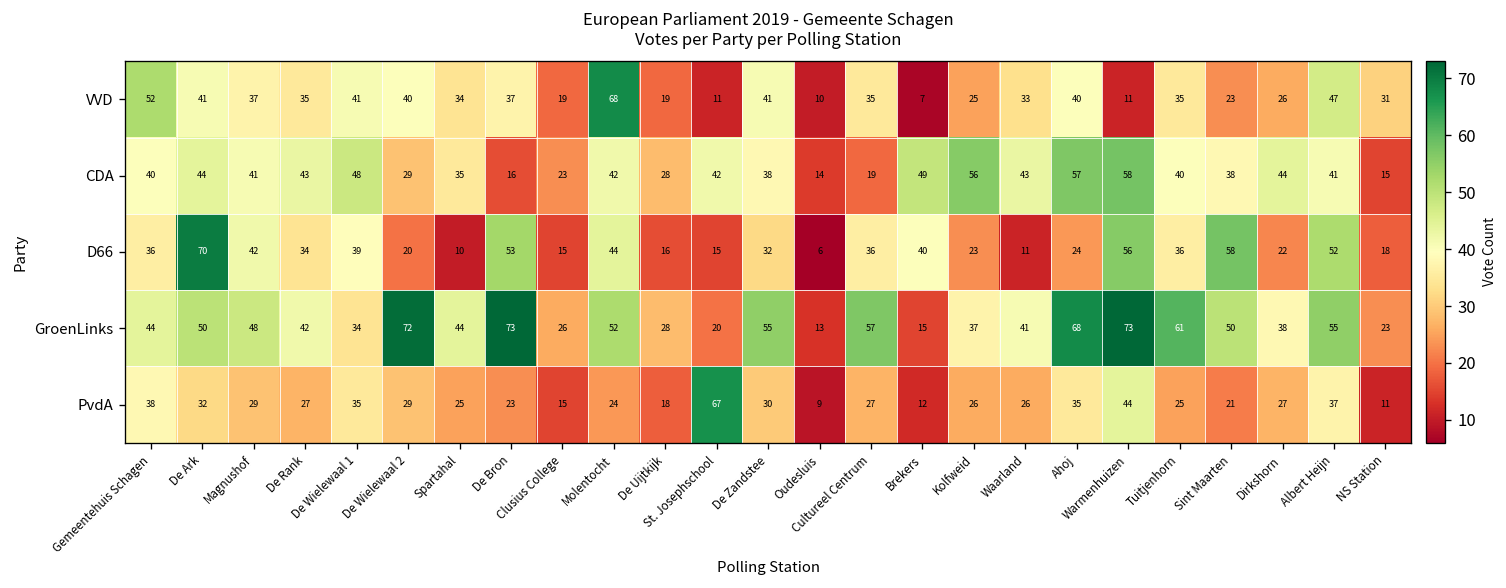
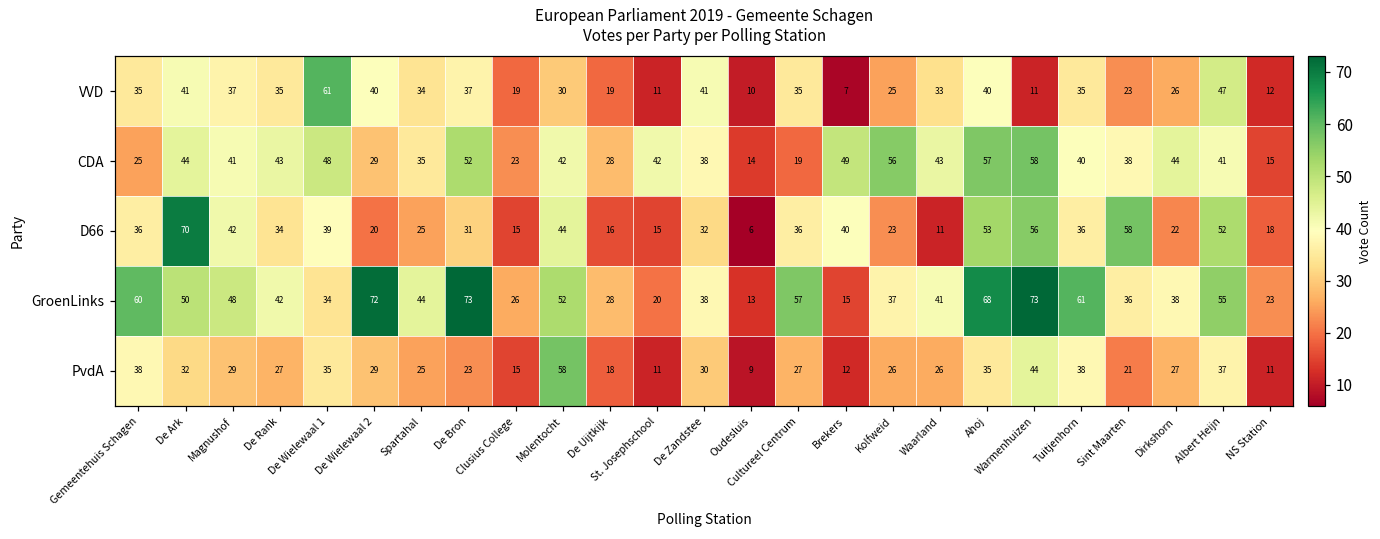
VVD, Gemeentehuis Schagen: 52 -> 35
VVD, De Wielewaal 1: 41 -> 61
VVD, Molentocht: 68 -> 30
VVD, NS Station: 31 -> 12
CDA, Gemeentehuis Schagen: 40 -> 25
CDA, De Bron: 16 -> 52
D66, Spartahal: 10 -> 25
D66, De Bron: 53 -> 31
D66, Ahoj: 24 -> 53
GroenLinks, Gemeentehuis Schagen: 44 -> 60
GroenLinks, De Zandstee: 55 -> 38
GroenLinks, Sint Maarten: 50 -> 36
PvdA, Molentocht: 24 -> 58
PvdA, St. Josephschool: 67 -> 11
PvdA, Tuitjenhorn: 25 -> 38
